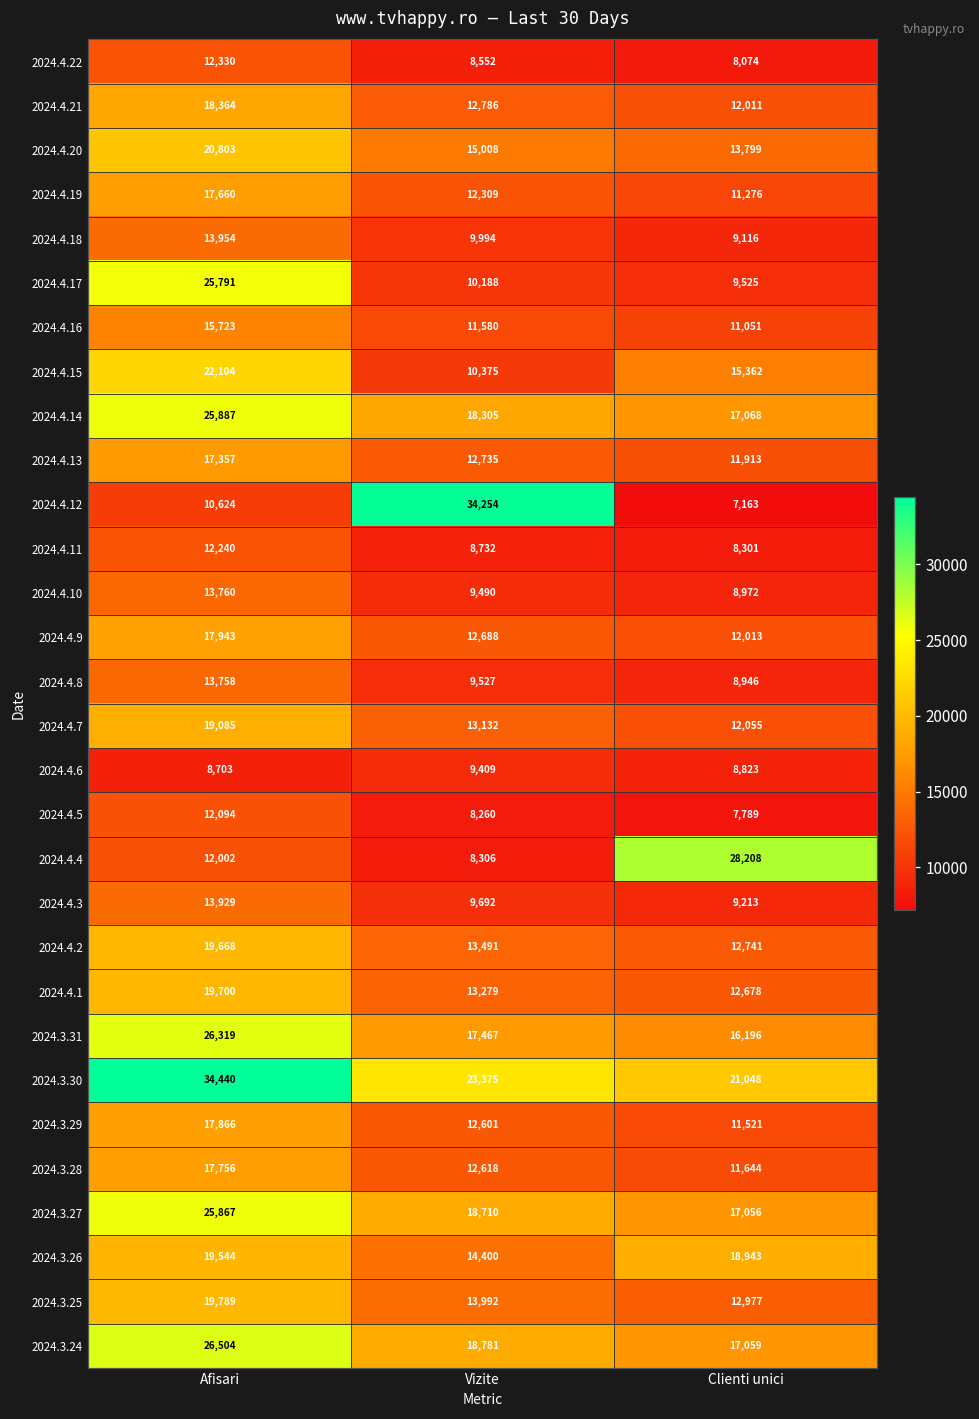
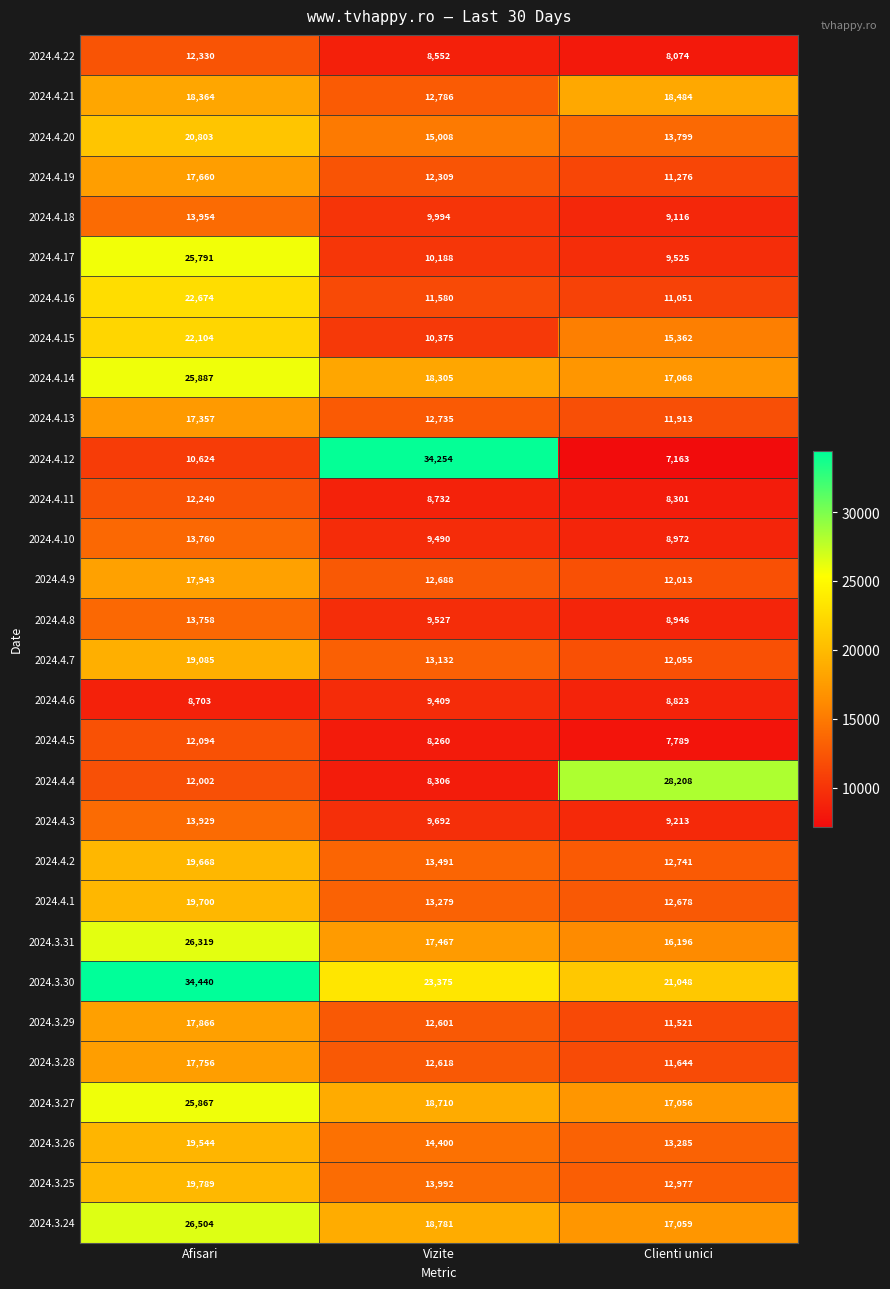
2024.4.21, Clienti unici: 12,011 -> 18,484
2024.4.16, Afisari: 15,723 -> 22,674
2024.3.26, Clienti unici: 18,943 -> 13,285
